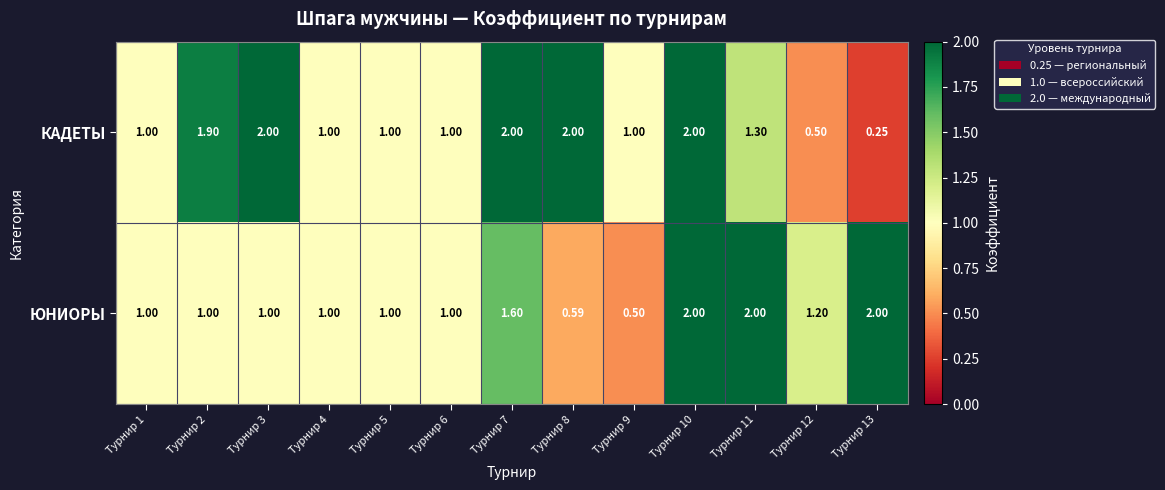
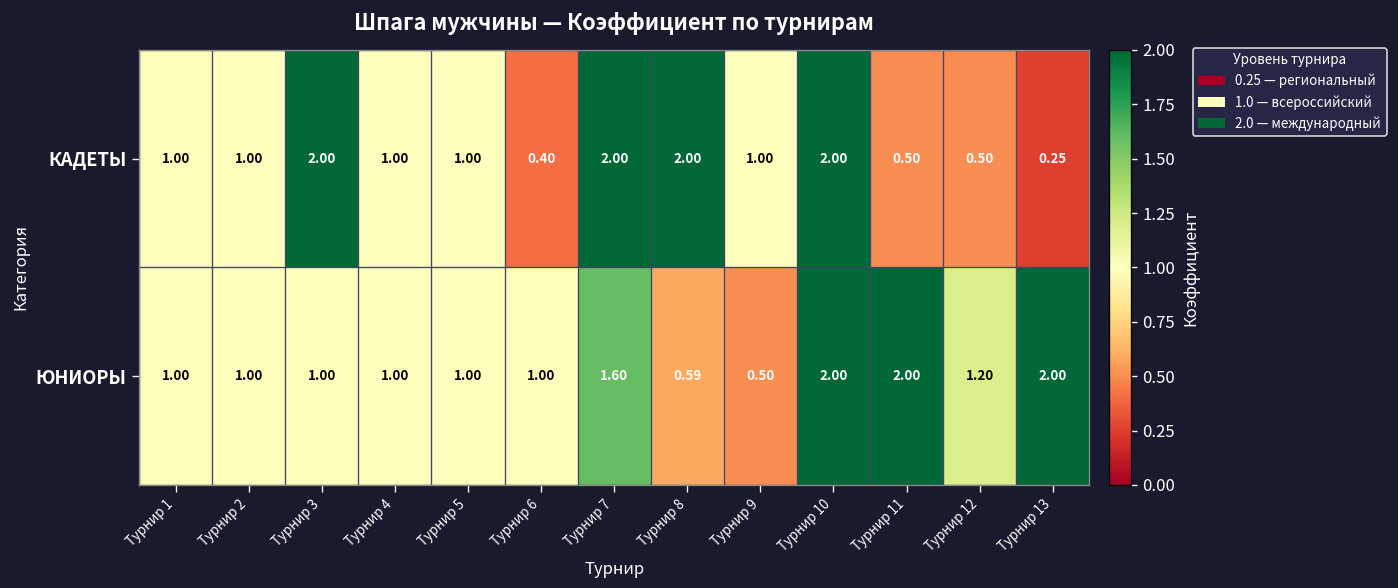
КАДЕТЫ, Турнир 2: 1.90 -> 1.00
КАДЕТЫ, Турнир 6: 1.00 -> 0.40
КАДЕТЫ, Турнир 11: 1.30 -> 0.50
